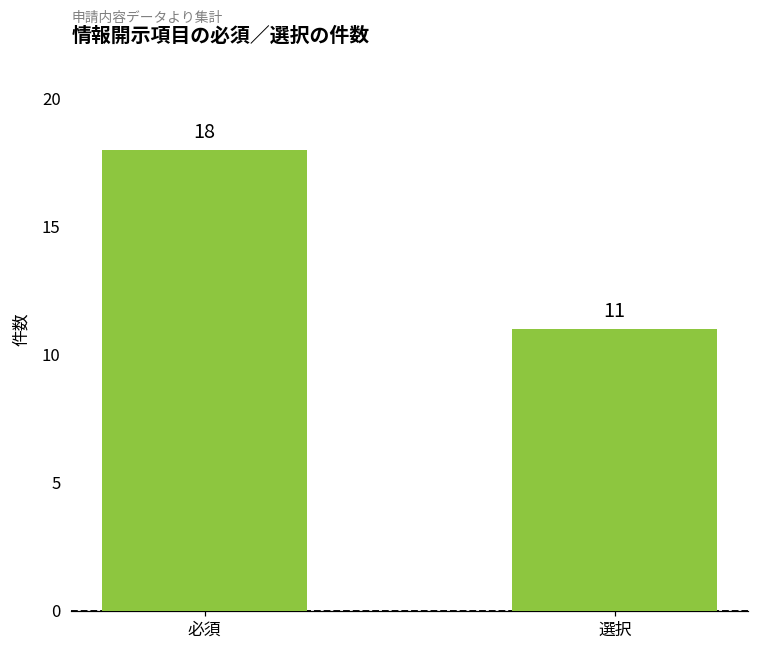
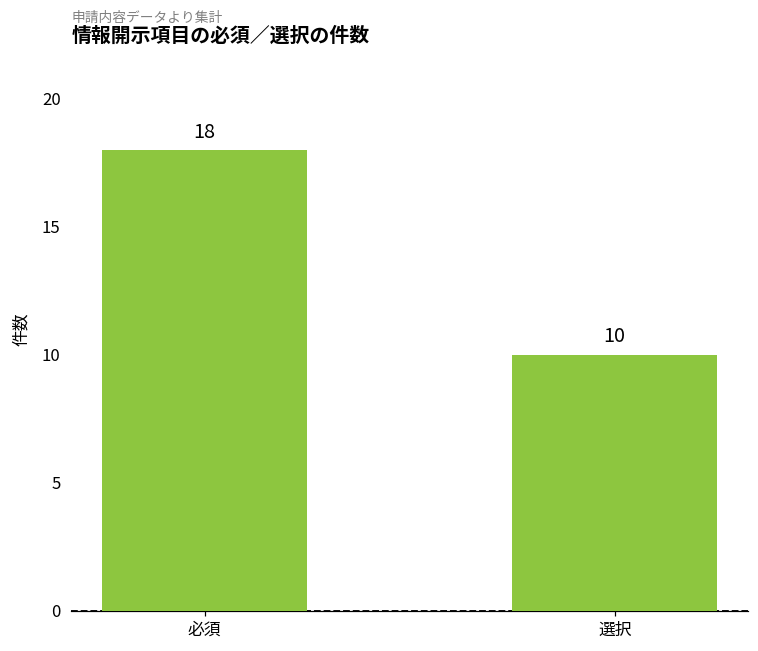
選択: 11 -> 10
